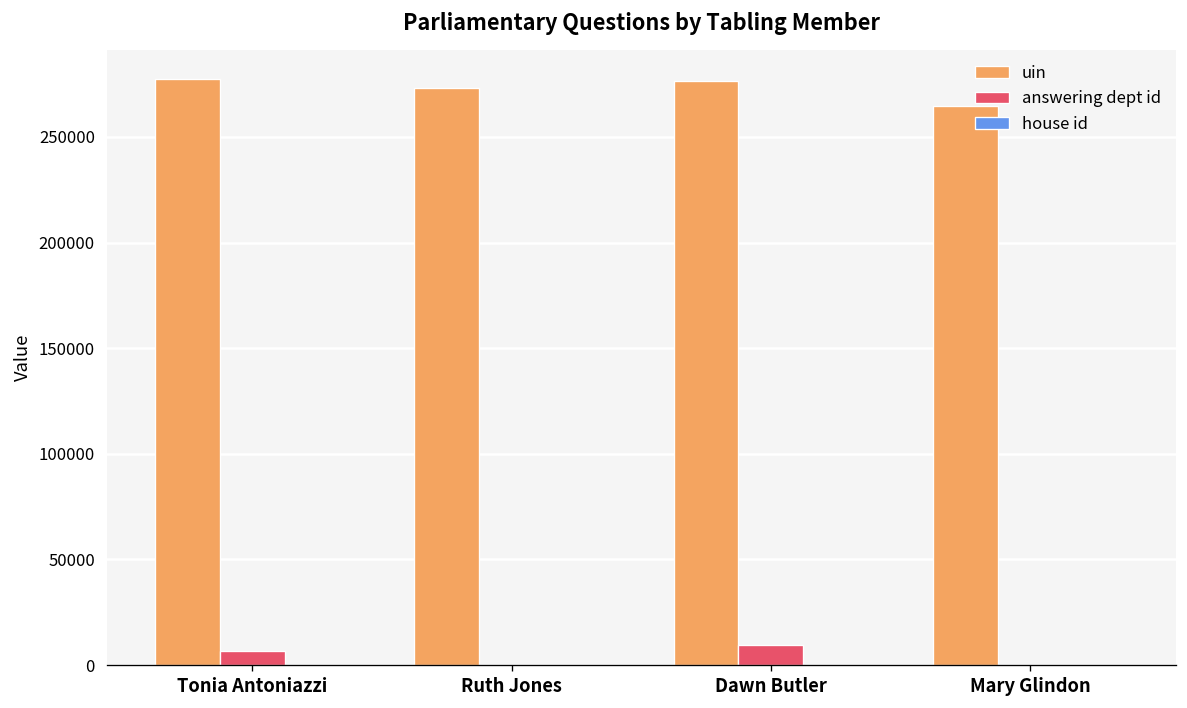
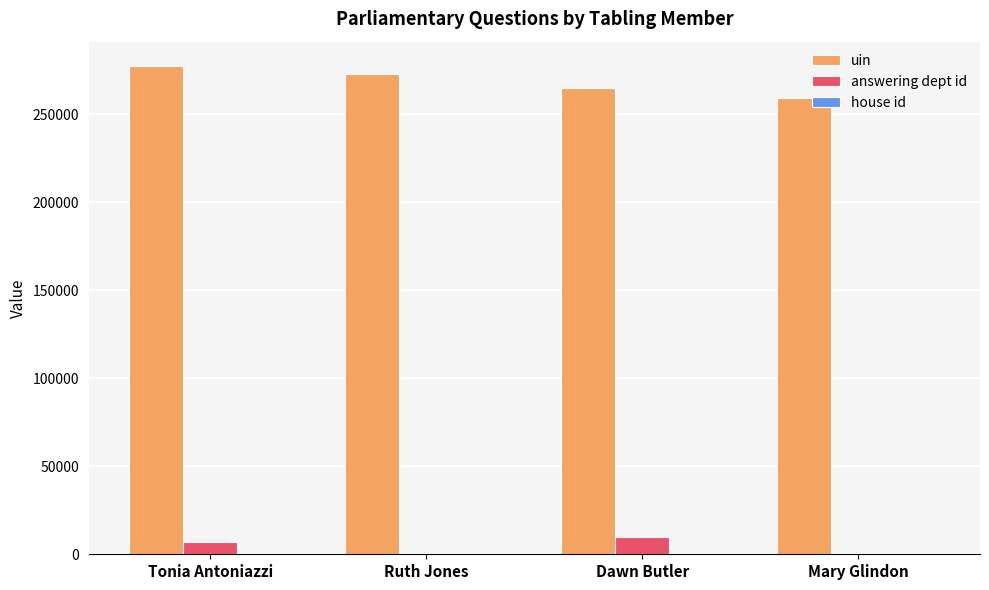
uin, Dawn Butler: 277000 -> 265000
uin, Mary Glindon: 264000 -> 259000
